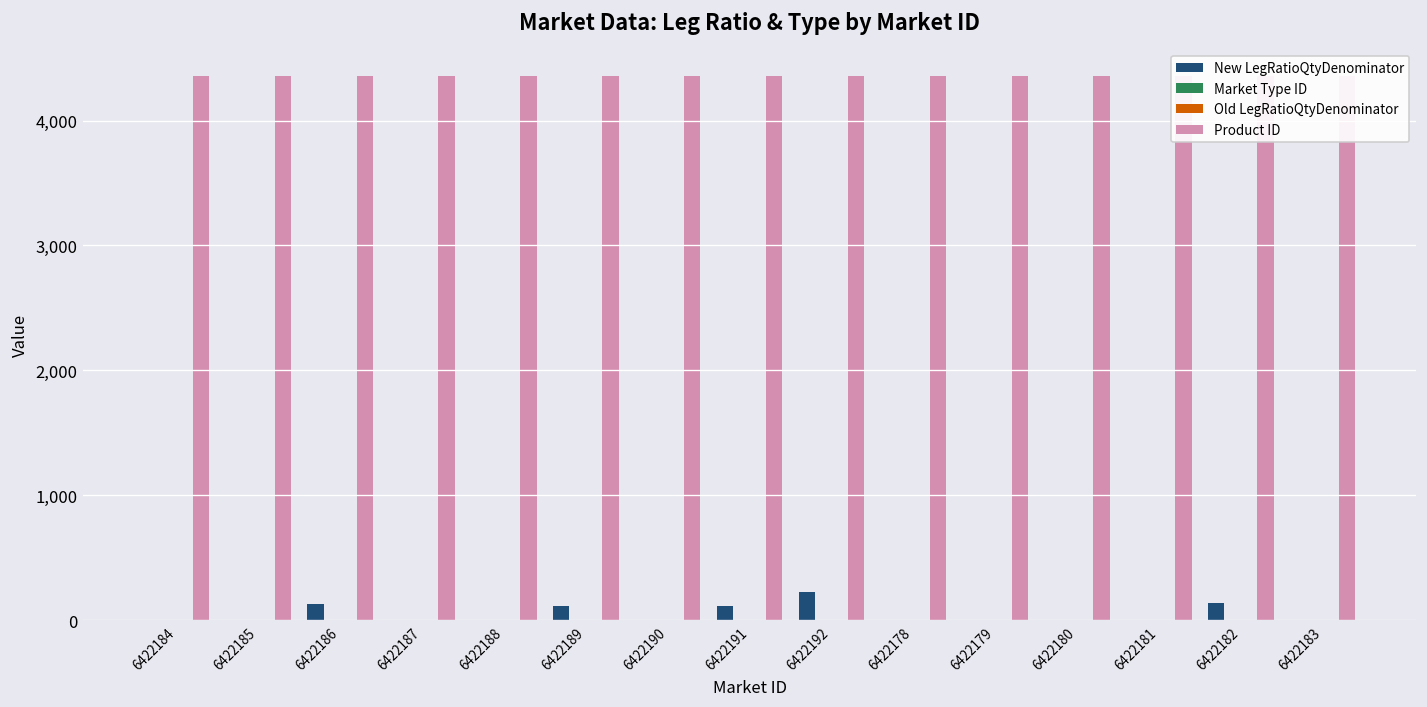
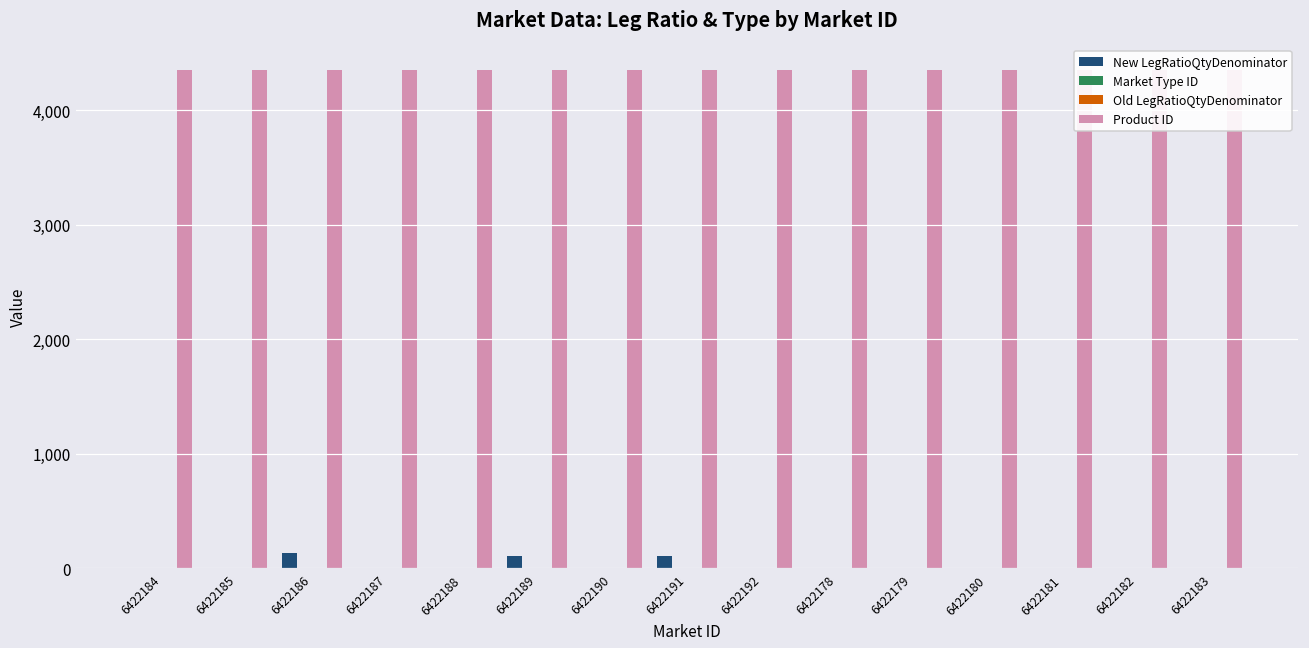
New LegRatioQtyDenominator, 6422192: 230 -> 10
New LegRatioQtyDenominator, 6422182: 130 -> 10
